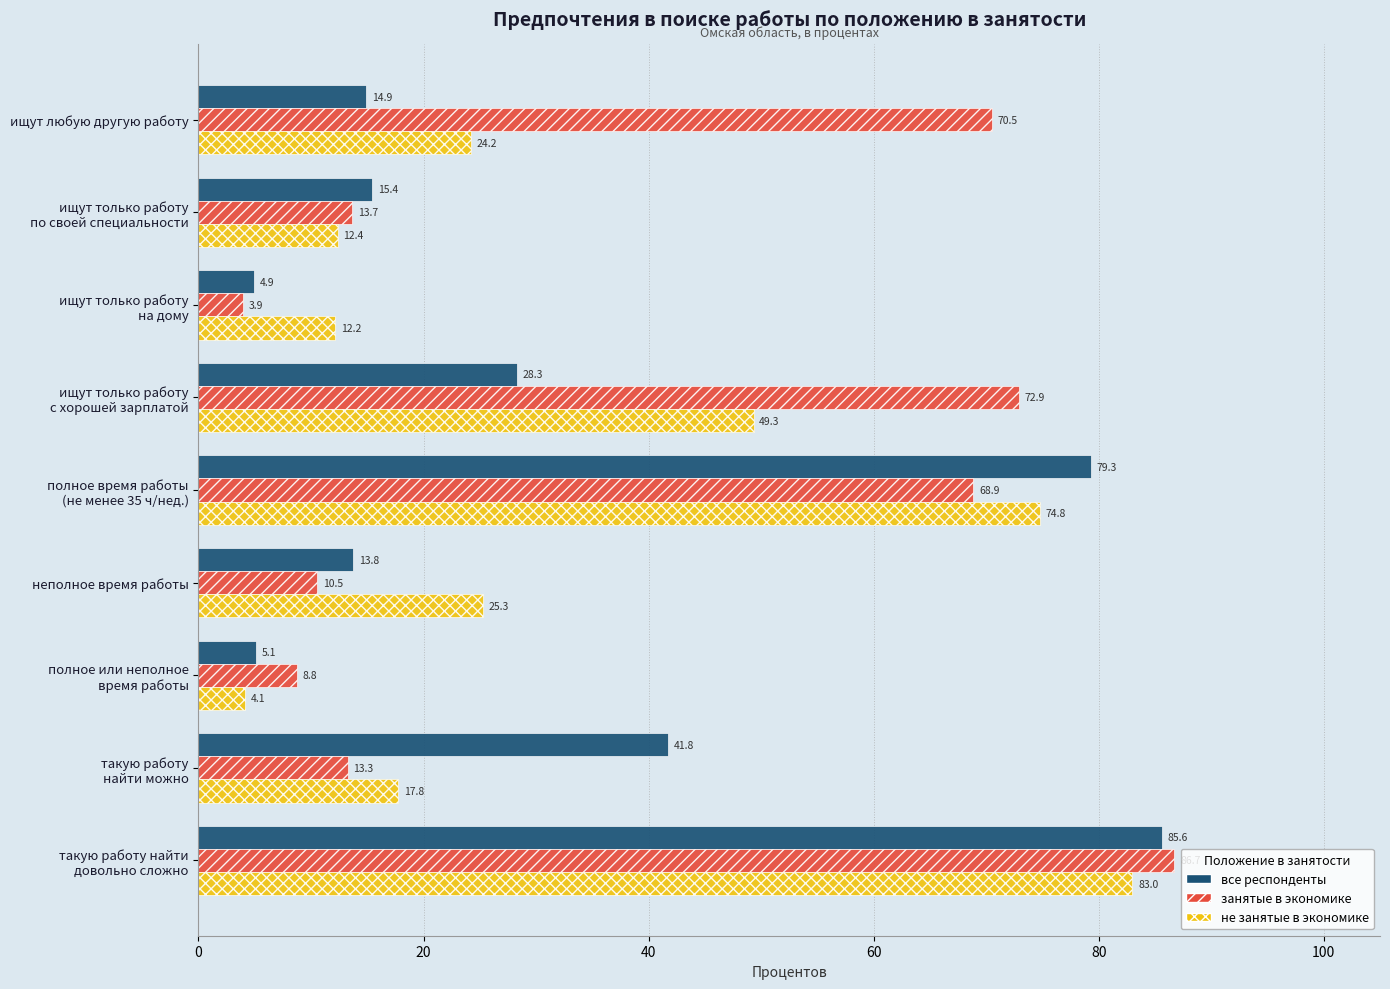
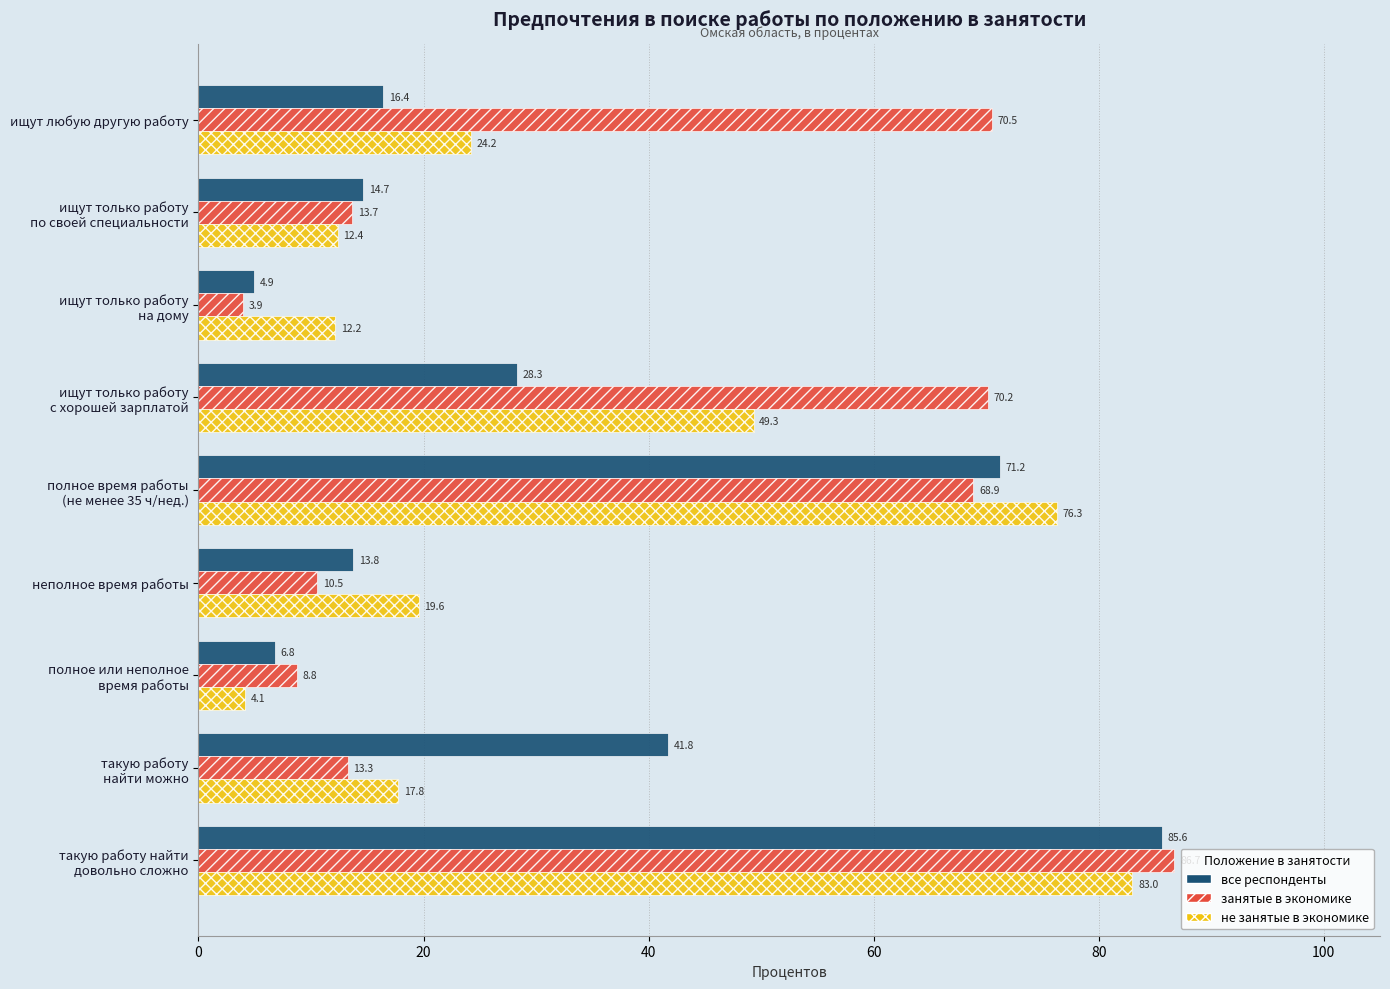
все респонденты, ищут любую другую работу: 14.9 -> 16.4
все респонденты, ищут только работу по своей специальности: 15.4 -> 14.7
занятые в экономике, ищут только работу с хорошей зарплатой: 72.9 -> 70.2
все респонденты, полное время работы (не менее 35 ч/нед.): 79.3 -> 71.2
не занятые в экономике, полное время работы (не менее 35 ч/нед.): 74.8 -> 76.3
не занятые в экономике, неполное время работы: 25.3 -> 19.6
все респонденты, полное или неполное время работы: 5.1 -> 6.8
